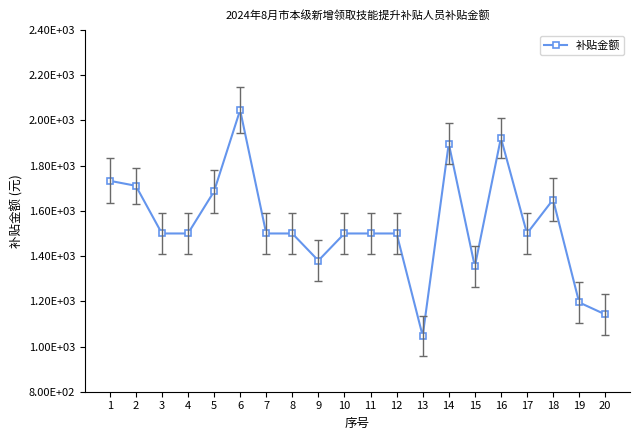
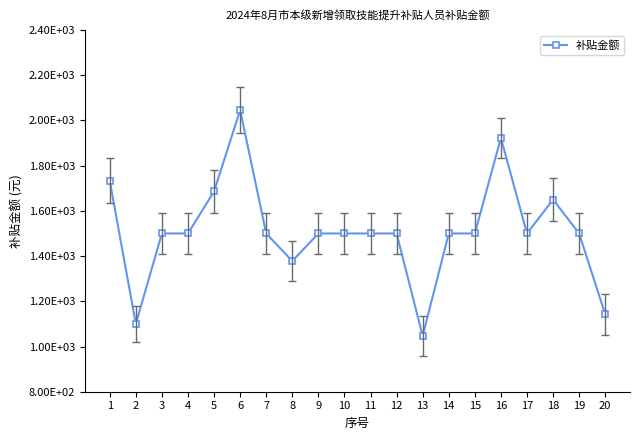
补贴金额, 2: 1710 -> 1100
补贴金额, 8: 1500 -> 1380
补贴金额, 9: 1380 -> 1500
补贴金额, 14: 1900 -> 1500
补贴金额, 15: 1350 -> 1500
补贴金额, 19: 1200 -> 1500
